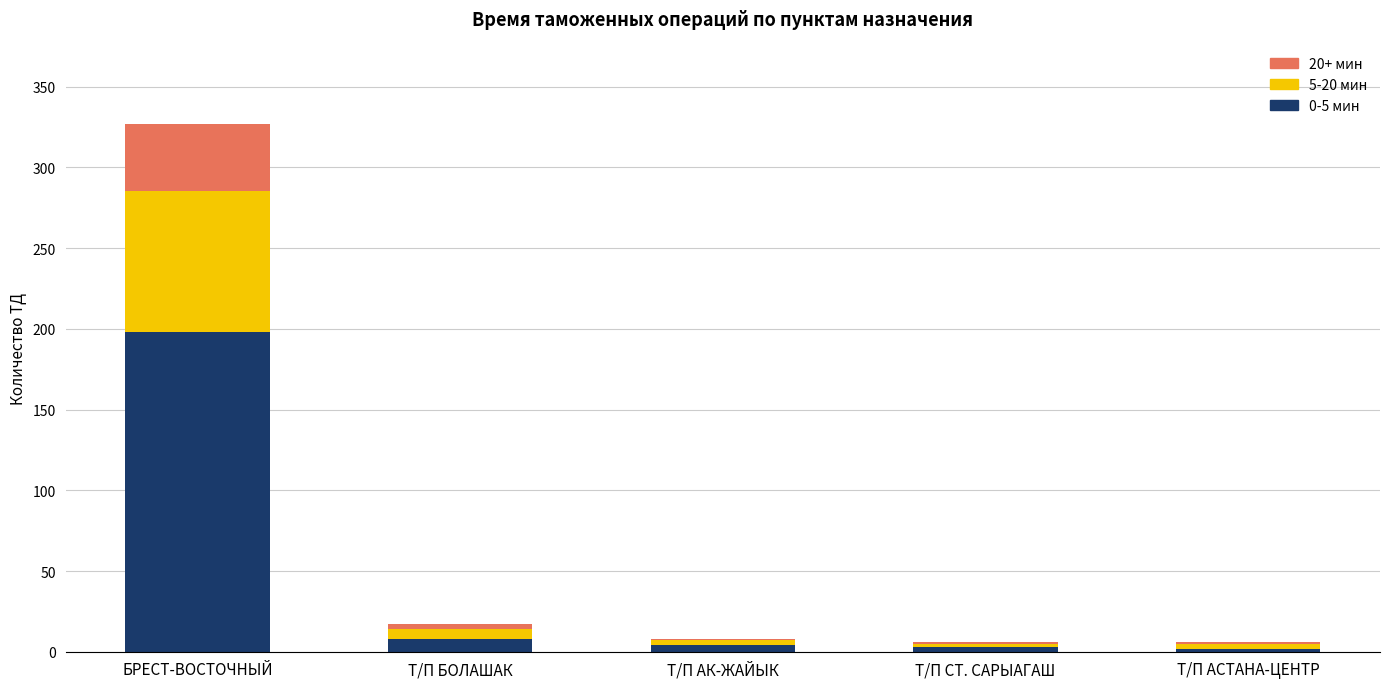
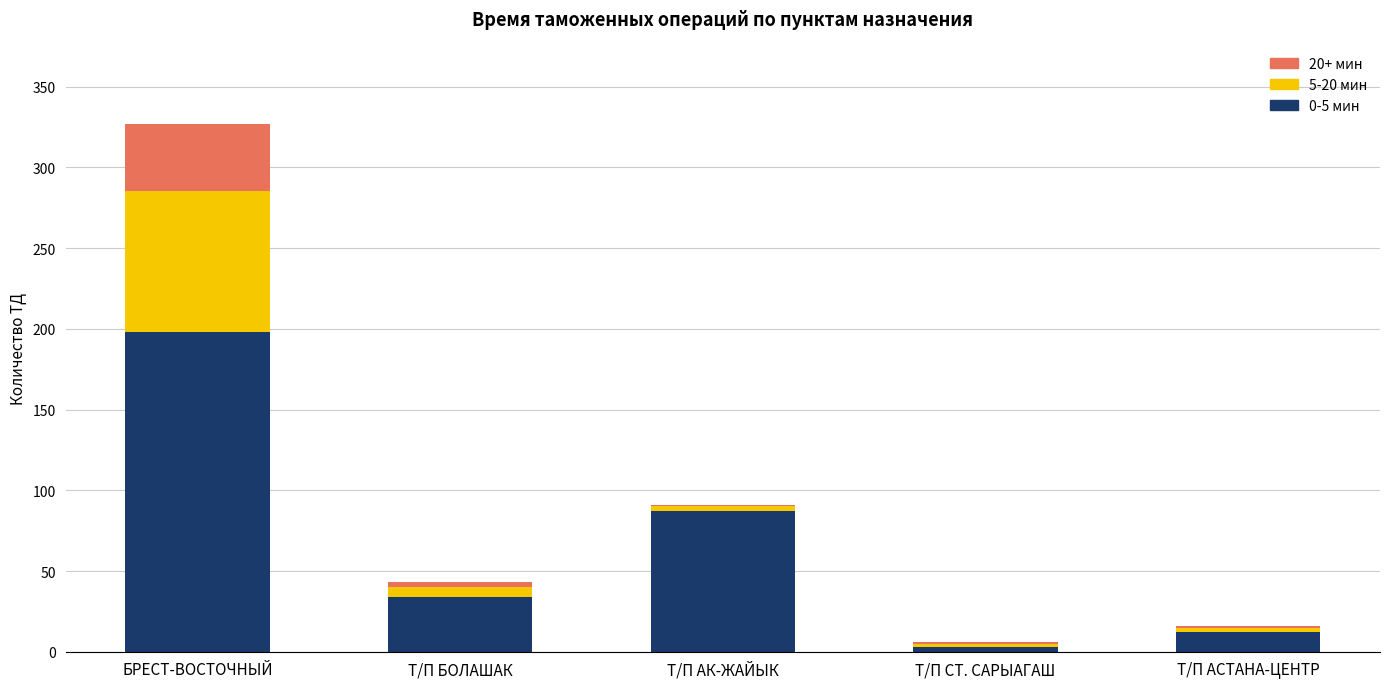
0-5 мин, Т/П БОЛАШАК: 8 -> 34
0-5 мин, Т/П АК-ЖАЙЫК: 4 -> 87
0-5 мин, Т/П АСТАНА-ЦЕНТР: 2 -> 12
